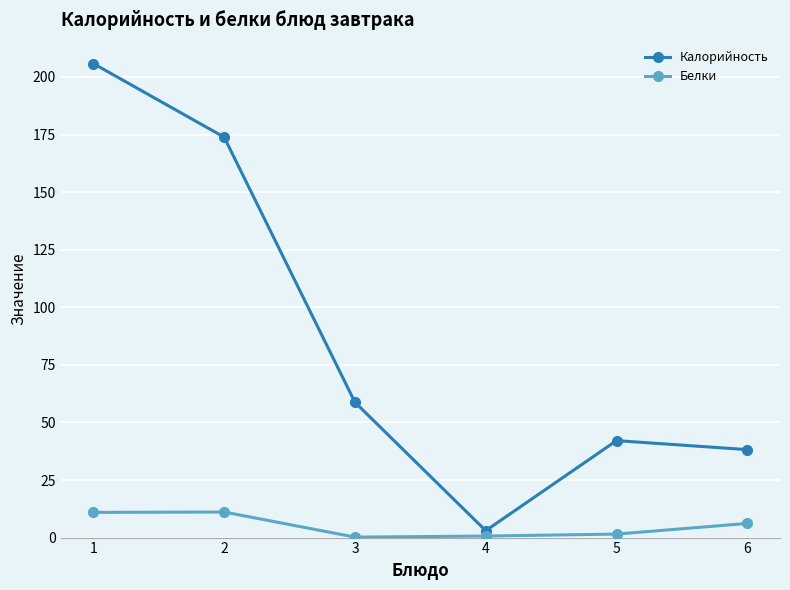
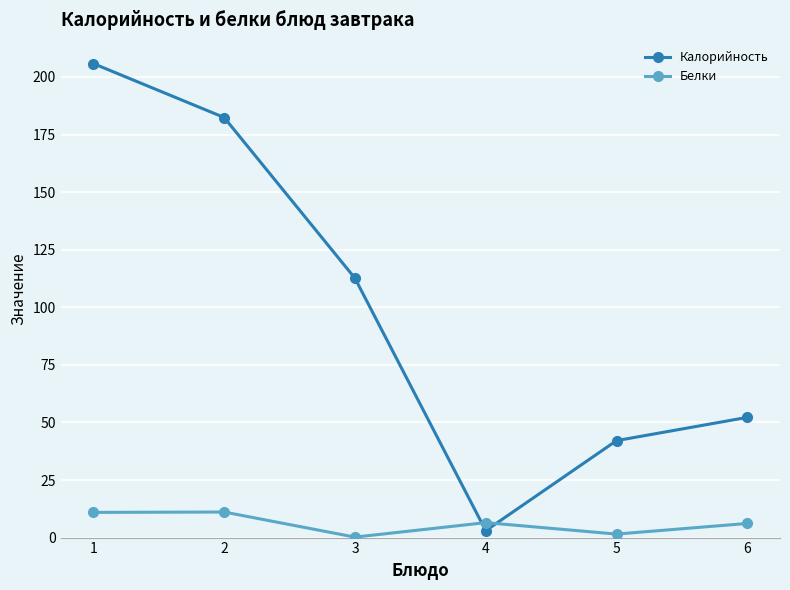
Калорийность, 2: 174 -> 182
Калорийность, 3: 59 -> 113
Белки, 4: 1 -> 6
Калорийность, 6: 38 -> 52
